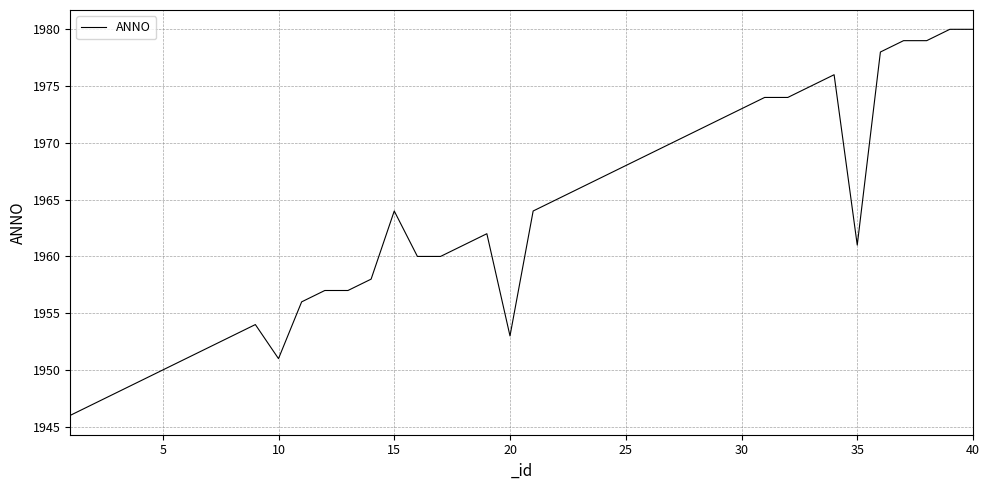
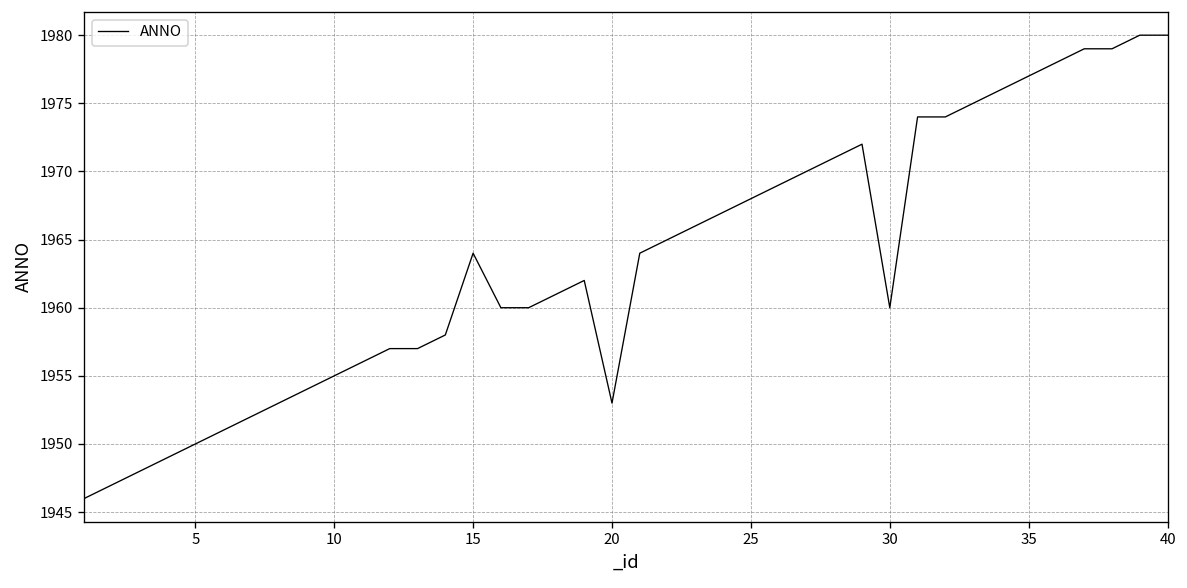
10: 1951 -> 1955
30: 1973 -> 1960
35: 1961 -> 1977
